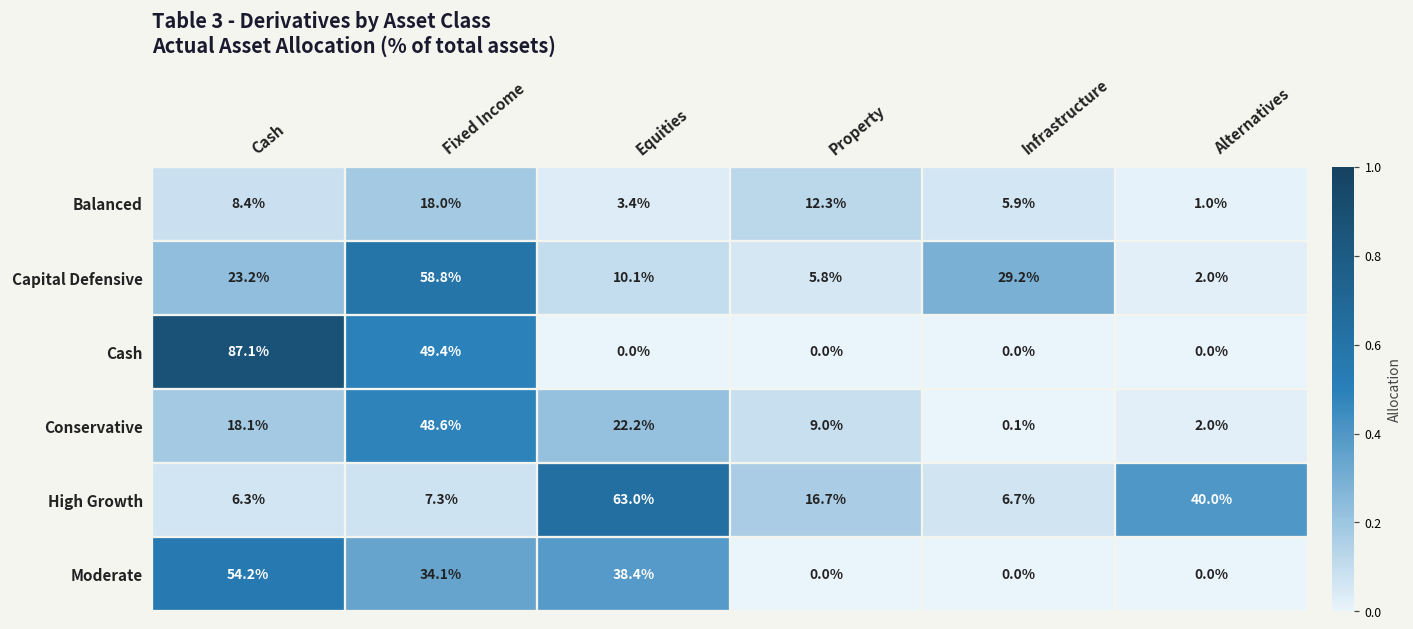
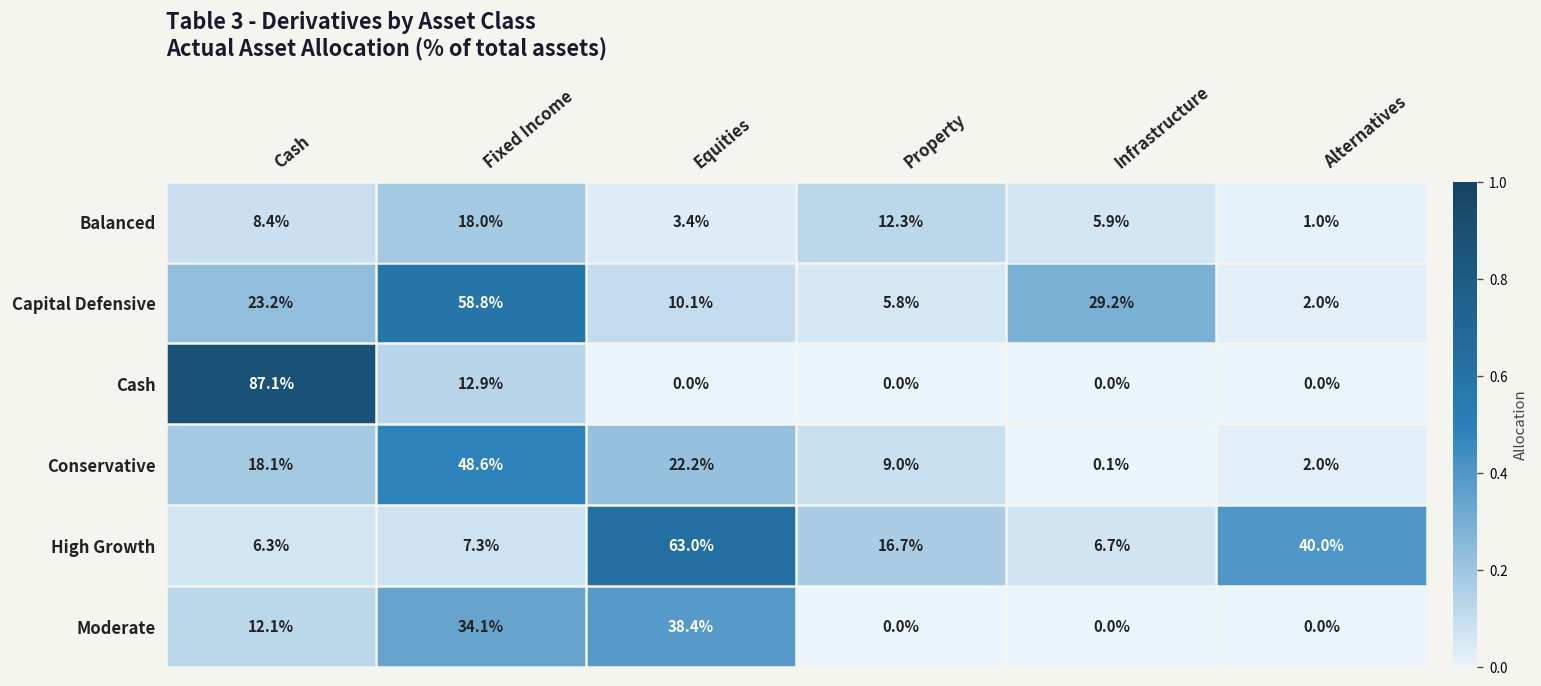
Cash, Fixed Income: 49.4% -> 12.9%
Moderate, Cash: 54.2% -> 12.1%
